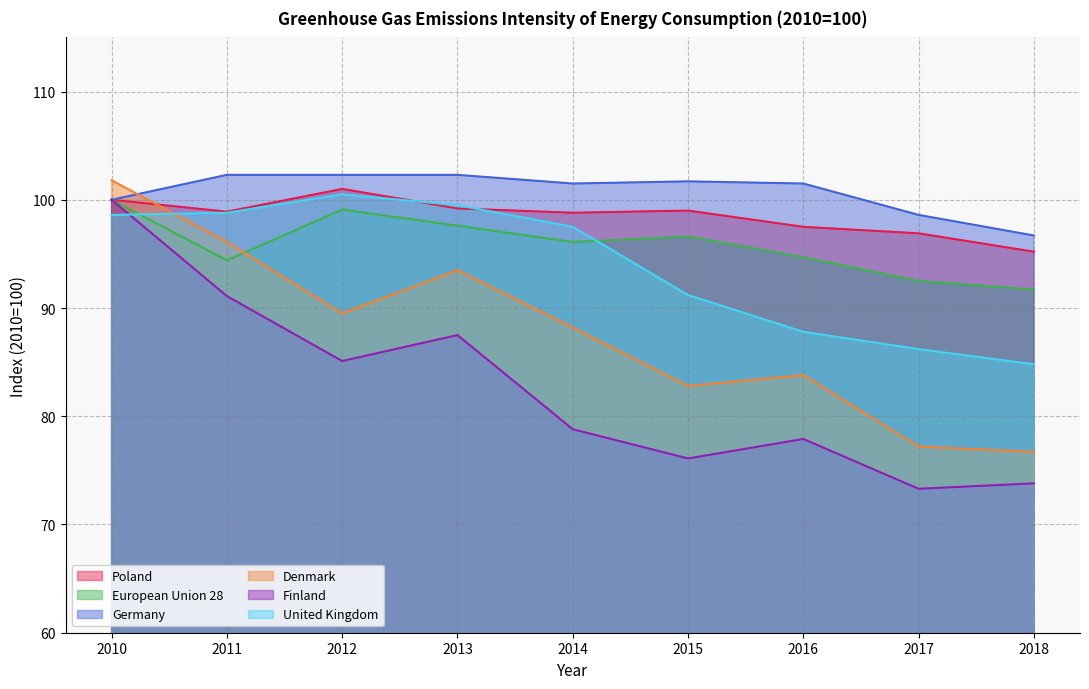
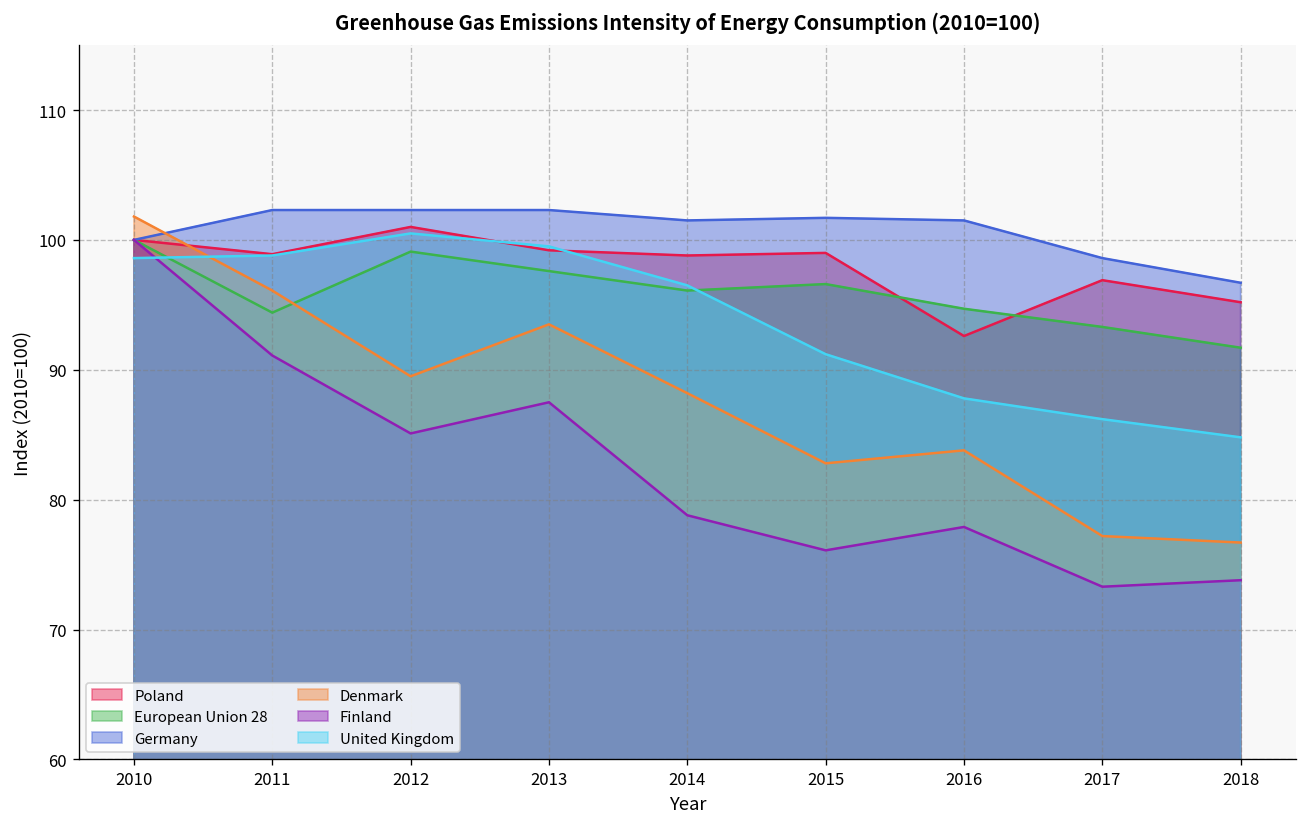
United Kingdom, 2014: 97.5 -> 96.5
Poland, 2016: 97.5 -> 92.6
European Union 28, 2017: 92.5 -> 93.3
